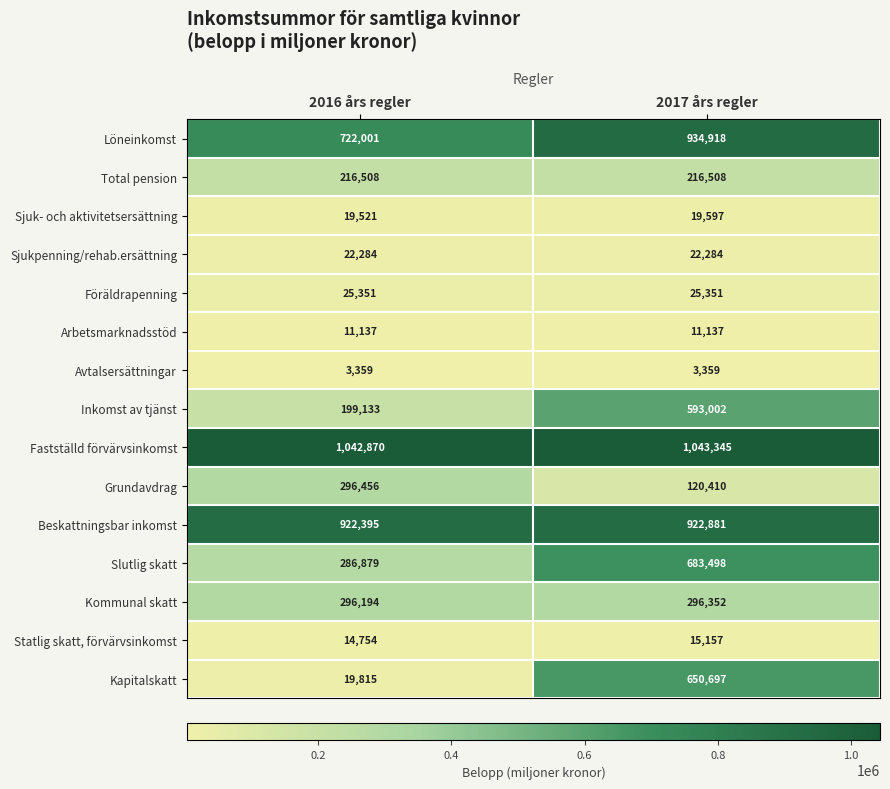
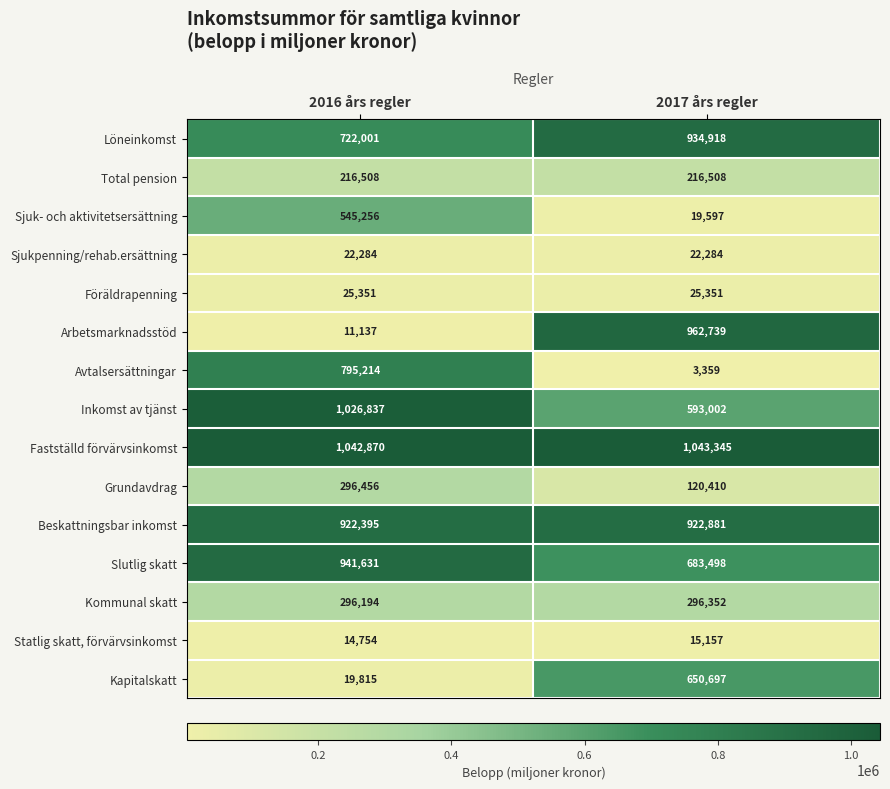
Sjuk- och aktivitetsersättning, 2016 års regler: 19,521 -> 545,256
Arbetsmarknadsstöd, 2017 års regler: 11,137 -> 962,739
Avtalsersättningar, 2016 års regler: 3,359 -> 795,214
Inkomst av tjänst, 2016 års regler: 199,133 -> 1,026,837
Slutlig skatt, 2016 års regler: 286,879 -> 941,631
